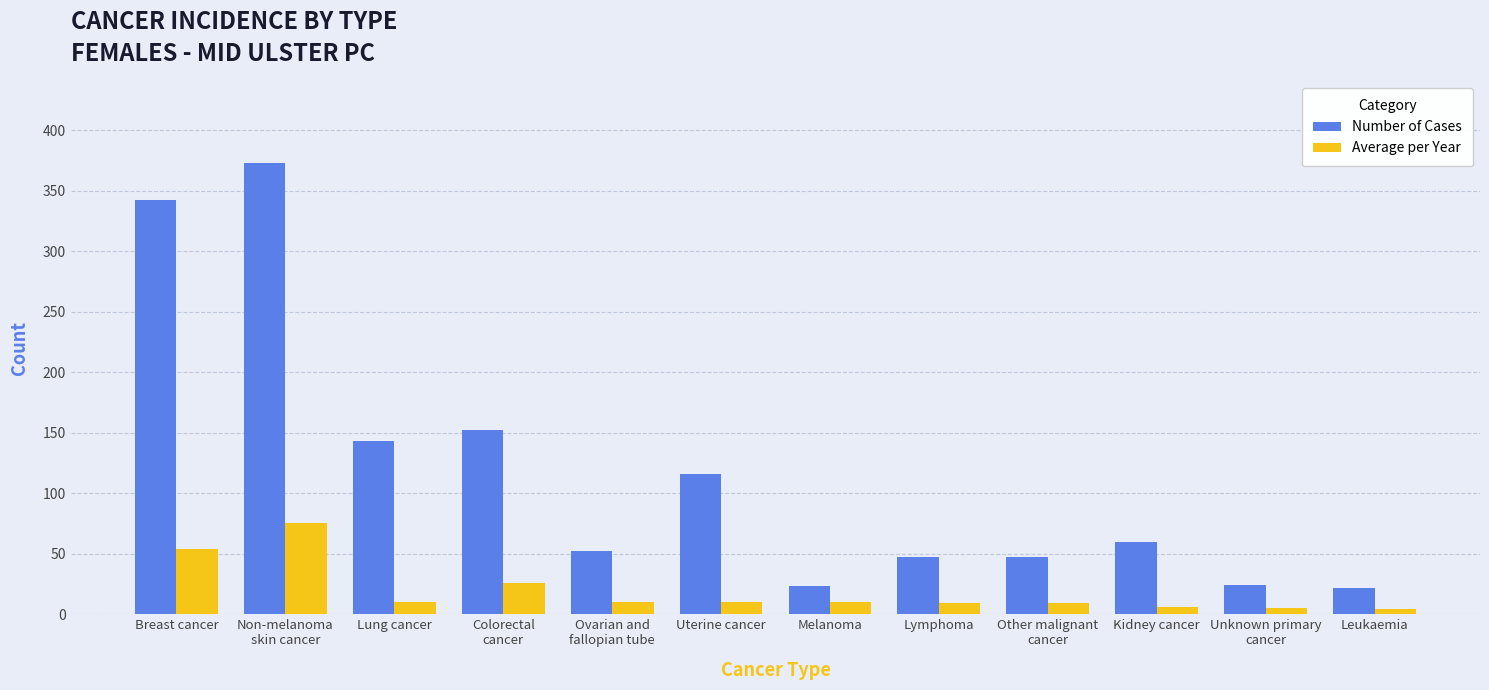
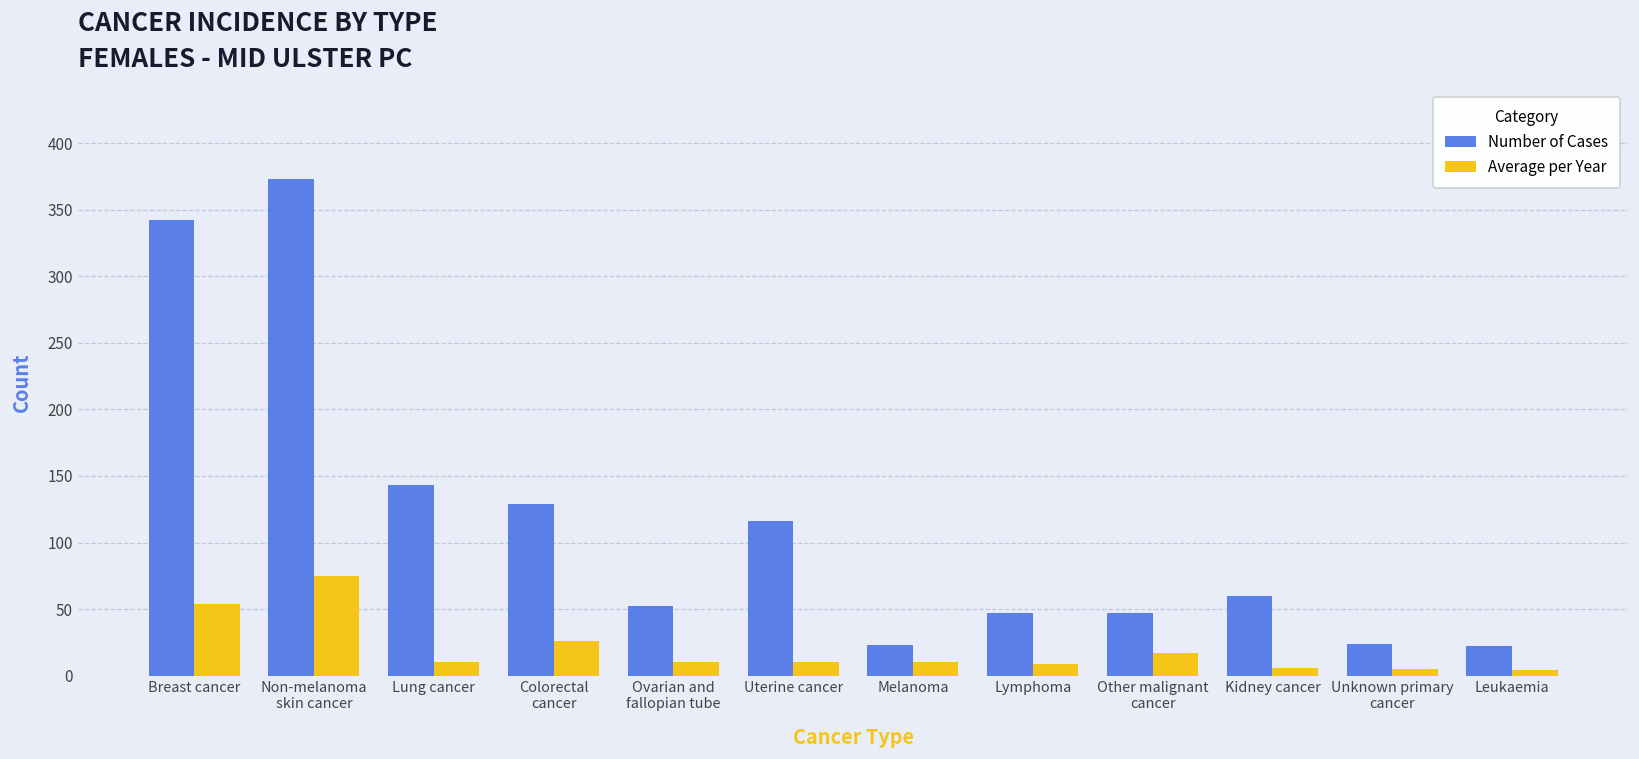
Number of Cases, Colorectal cancer: 152 -> 129
Average per Year, Other malignant cancer: 9 -> 17
